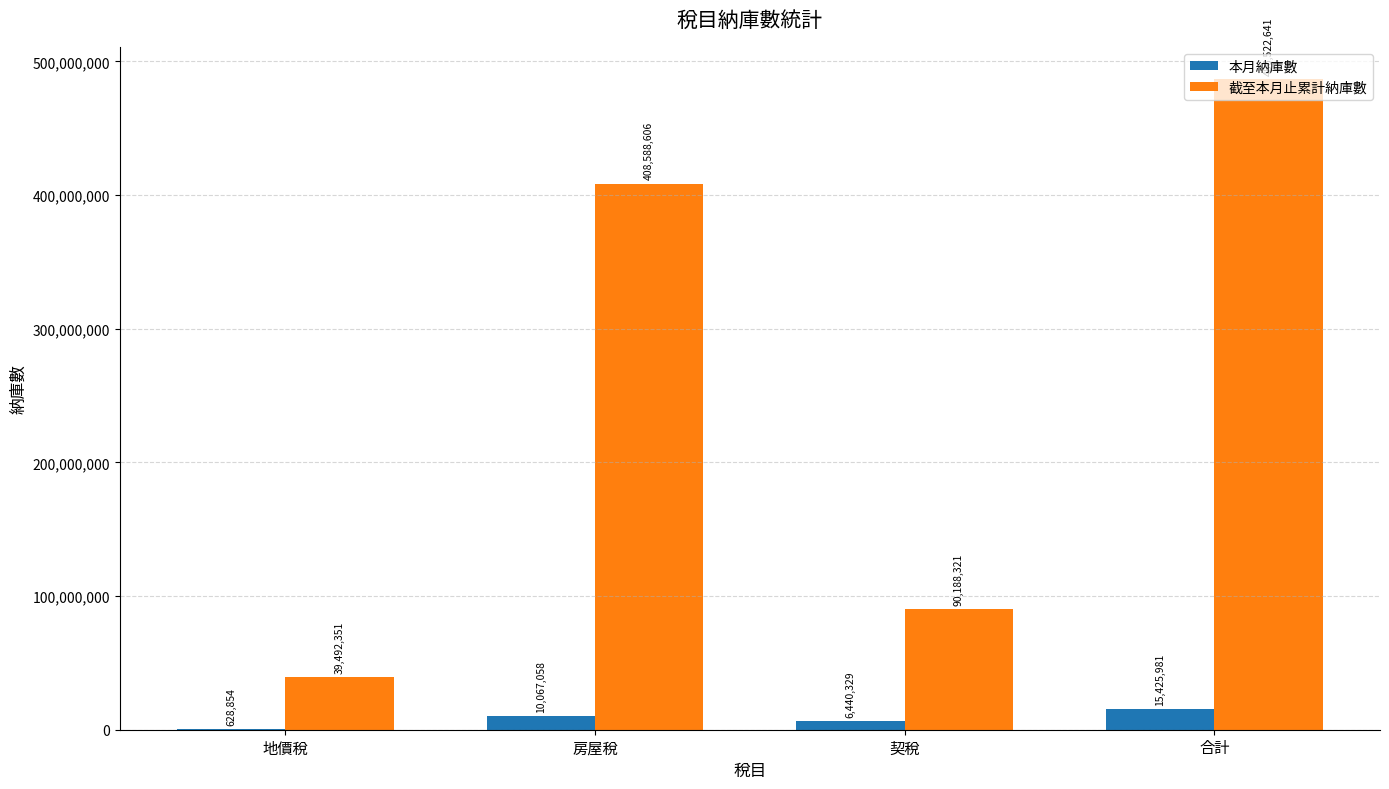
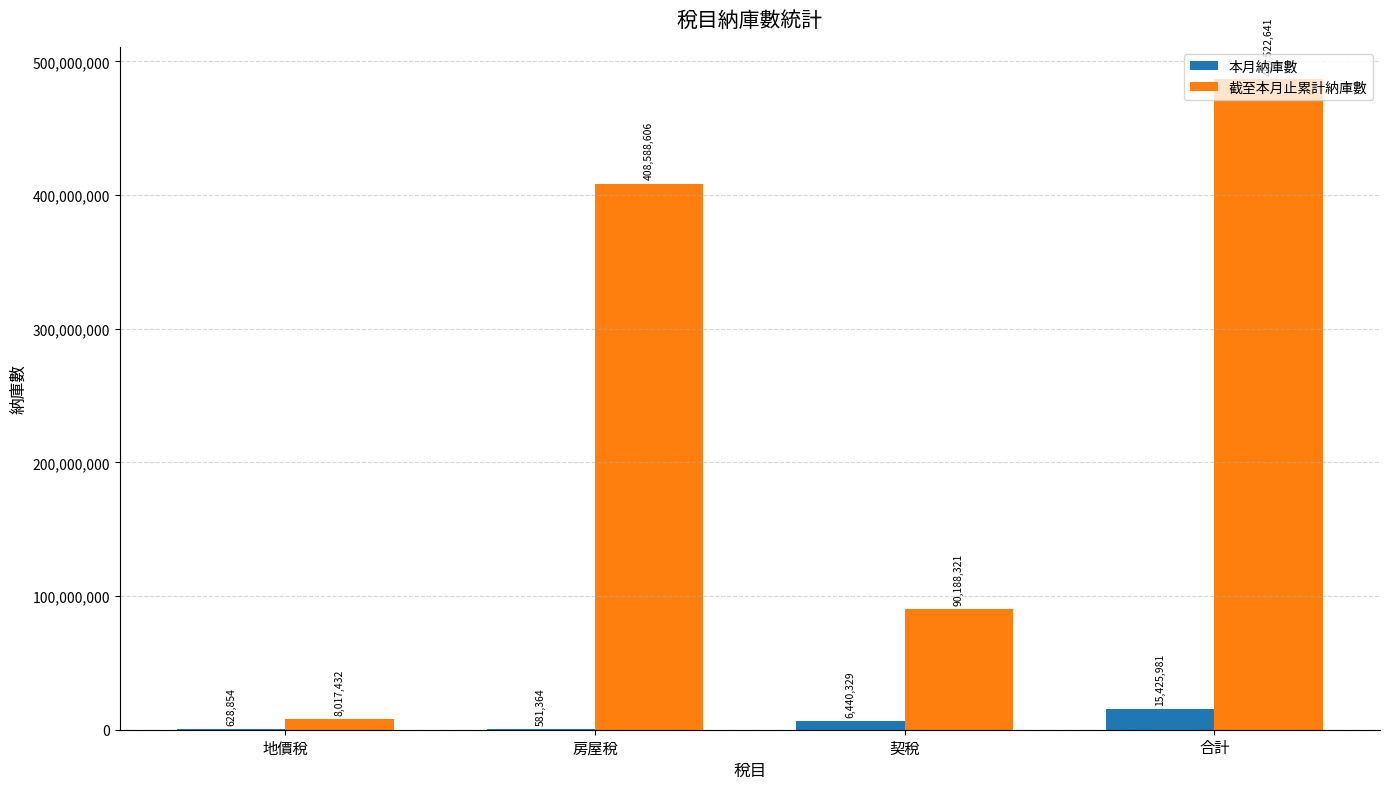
截至本月止累計納庫數, 地價稅: 39,492,351 -> 8,017,432
本月納庫數, 房屋稅: 10,067,058 -> 581,364
